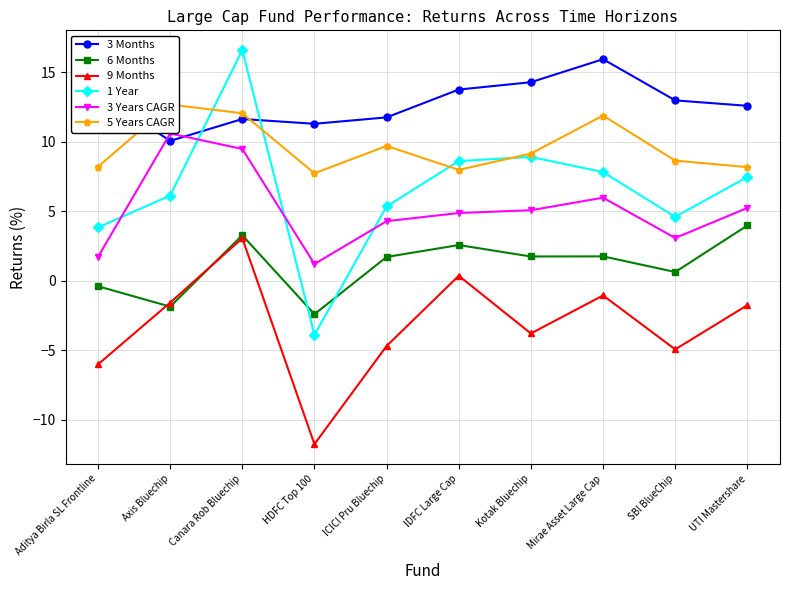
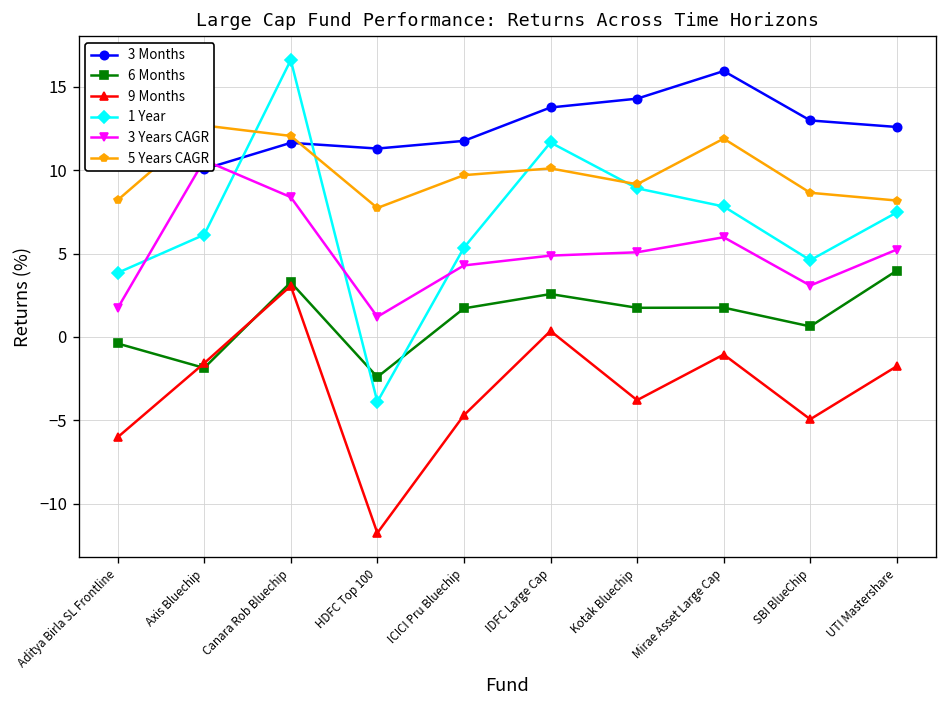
3 Years CAGR, Canara Rob Bluechip: 9.5 -> 8.4
1 Year, IDFC Large Cap: 8.6 -> 11.7
5 Years CAGR, IDFC Large Cap: 8.0 -> 10.1
